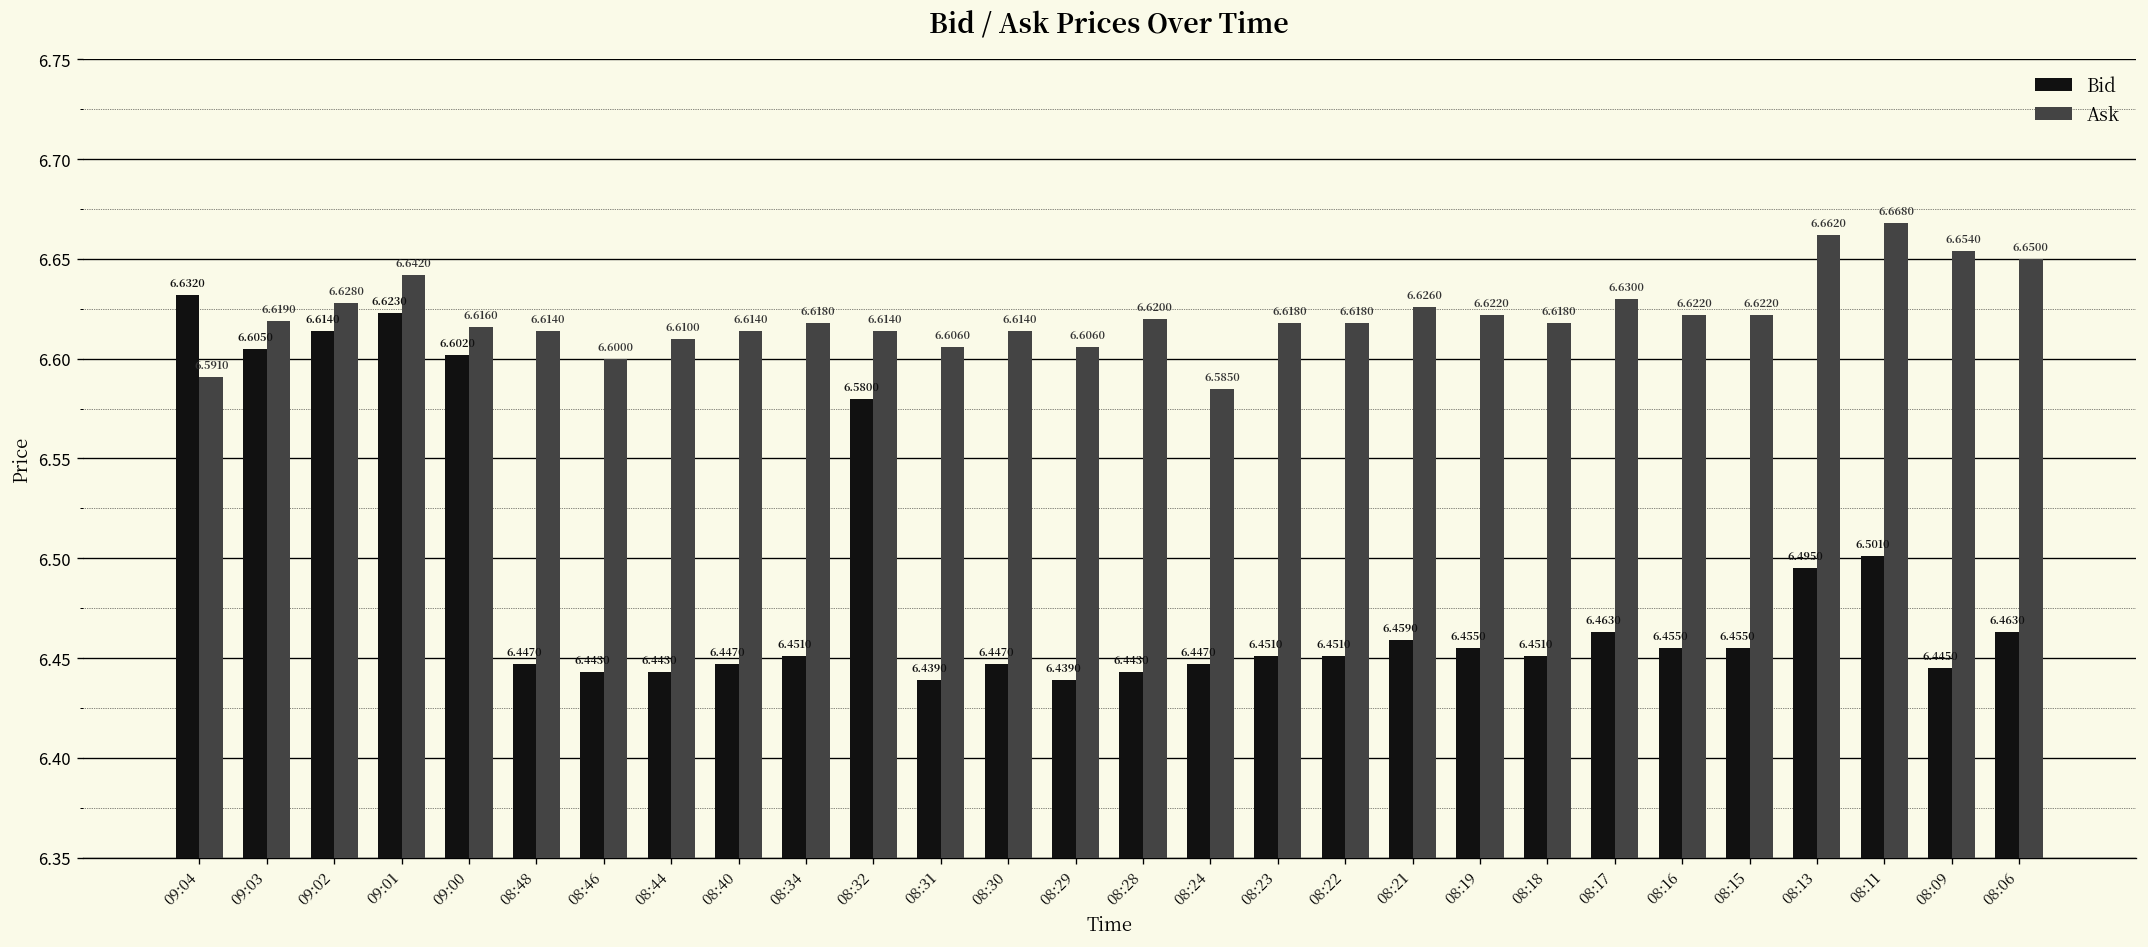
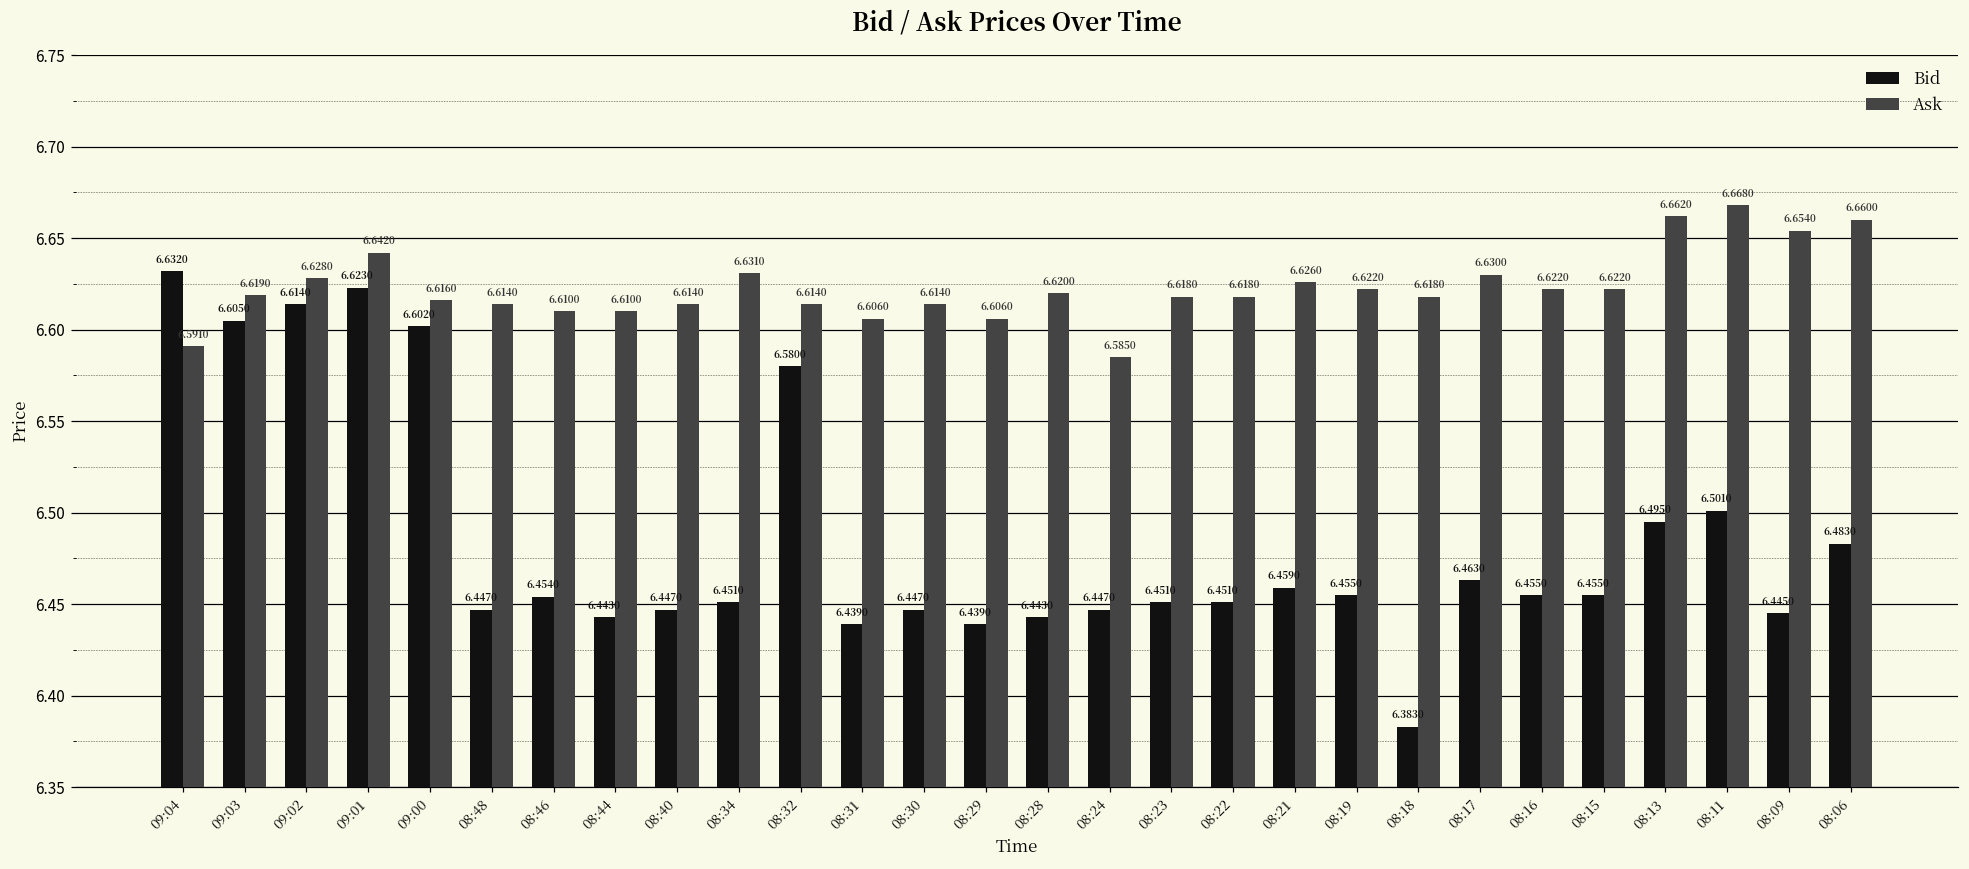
Bid, 08:46: 6.4430 -> 6.4540
Ask, 08:46: 6.6000 -> 6.6100
Ask, 08:34: 6.6180 -> 6.6310
Bid, 08:18: 6.4510 -> 6.3830
Bid, 08:06: 6.4630 -> 6.4830
Ask, 08:06: 6.6500 -> 6.6600
